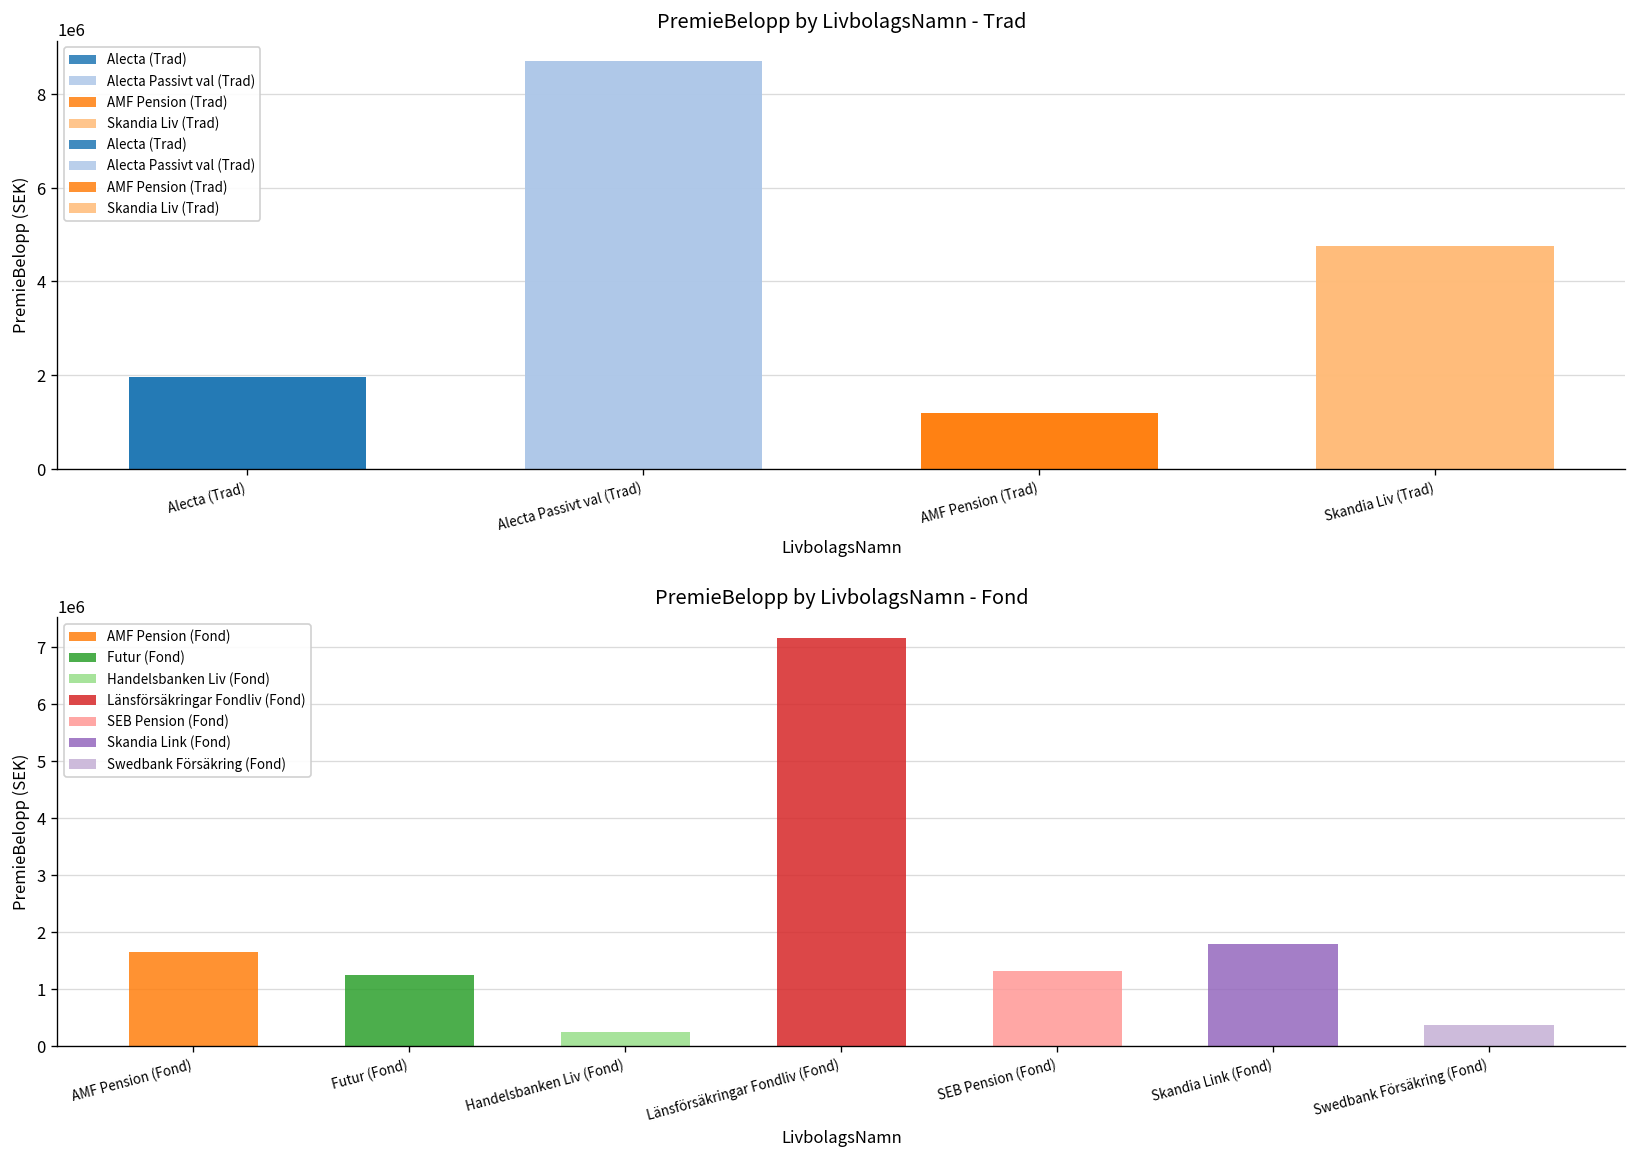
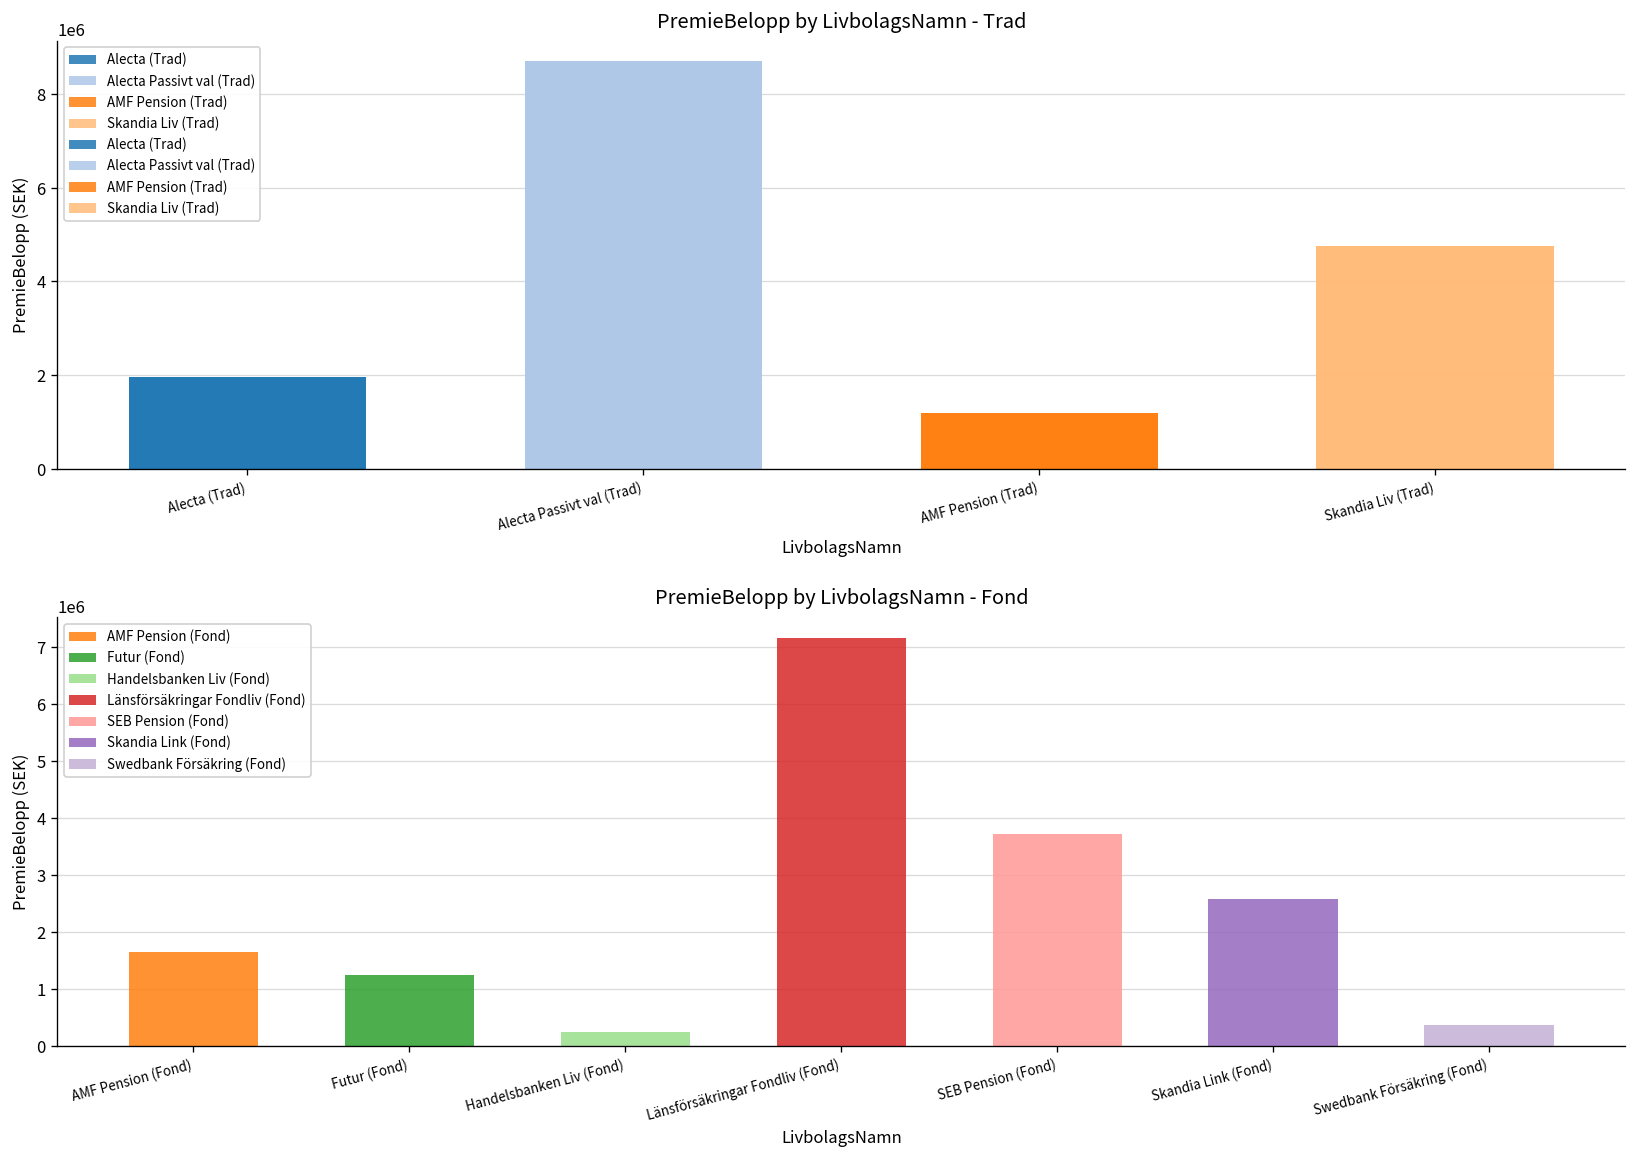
PremieBelopp by LivbolagsNamn - Fond, SEB Pension (Fond): 1300000 -> 3700000
PremieBelopp by LivbolagsNamn - Fond, Skandia Link (Fond): 1800000 -> 2600000
